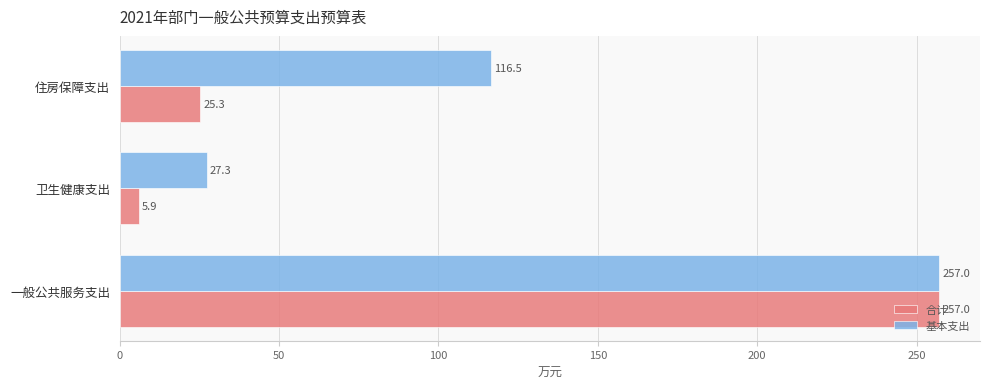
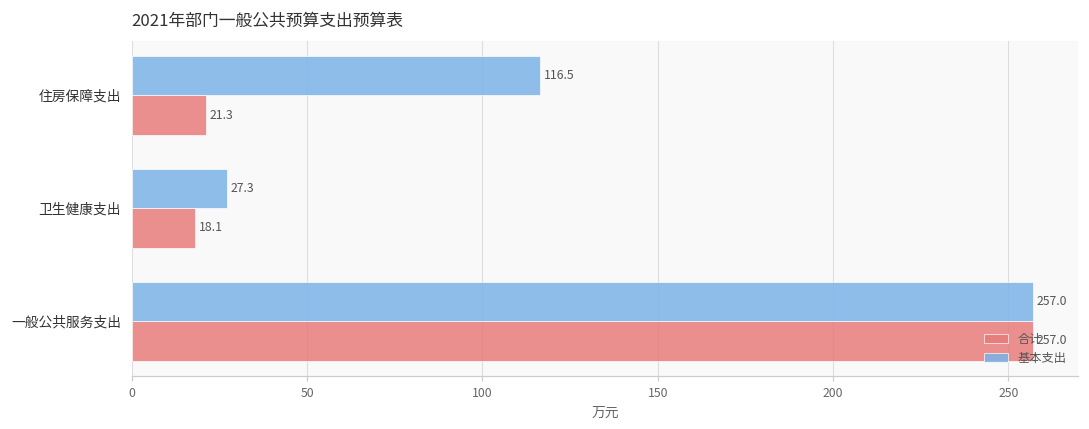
合计, 住房保障支出: 25.3 -> 21.3
合计, 卫生健康支出: 5.9 -> 18.1
